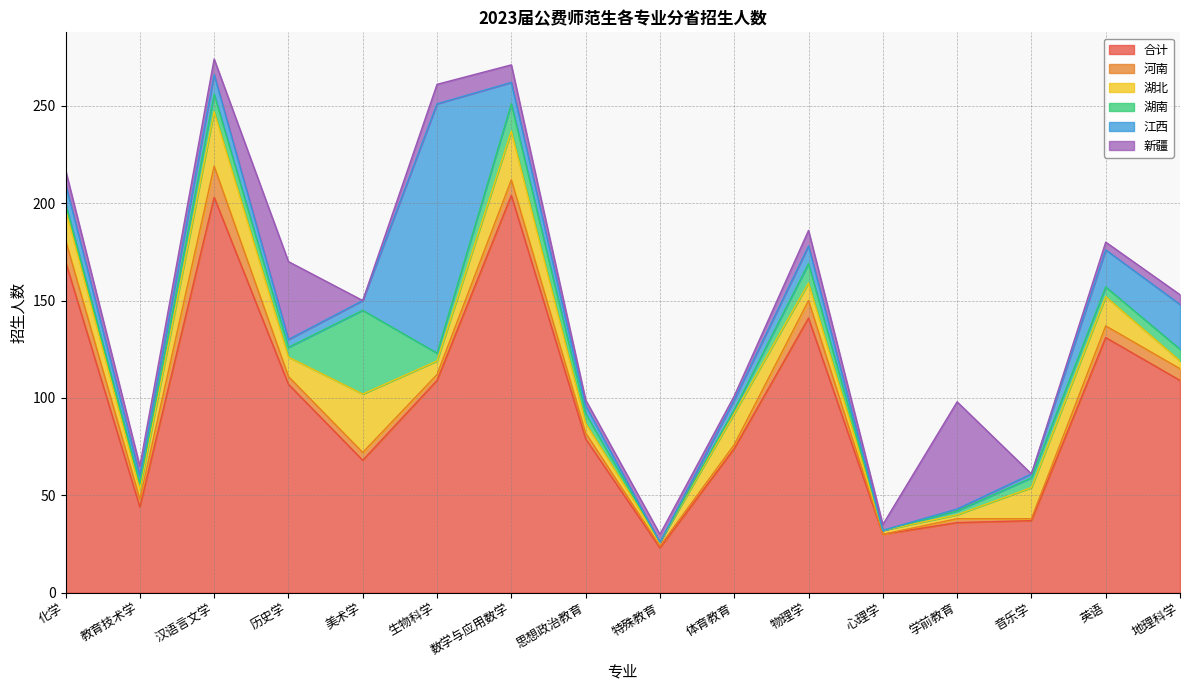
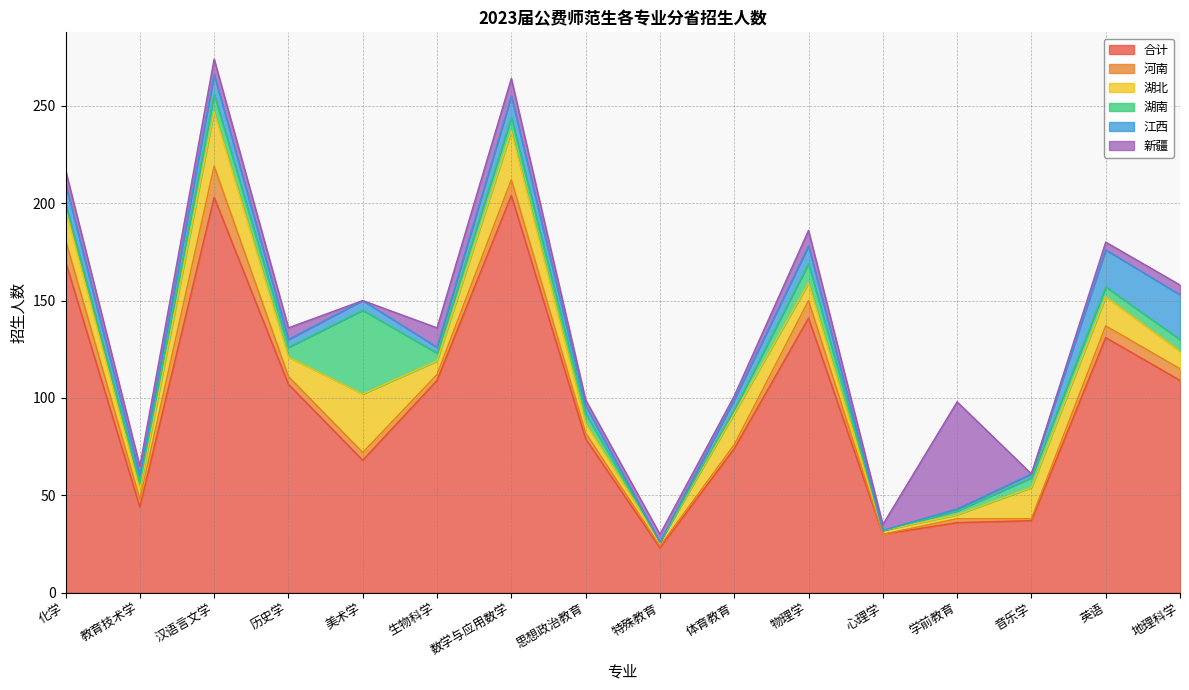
新疆, 历史学: 40 -> 6
江西, 生物科学: 128 -> 3
湖南, 数学与应用数学: 14 -> 7
湖北, 地理科学: 4 -> 9
